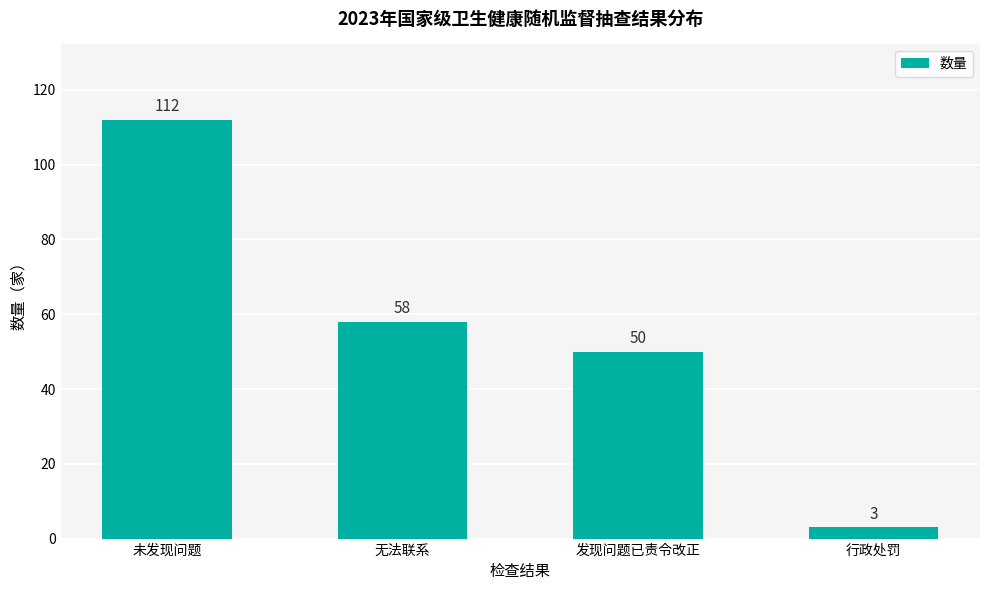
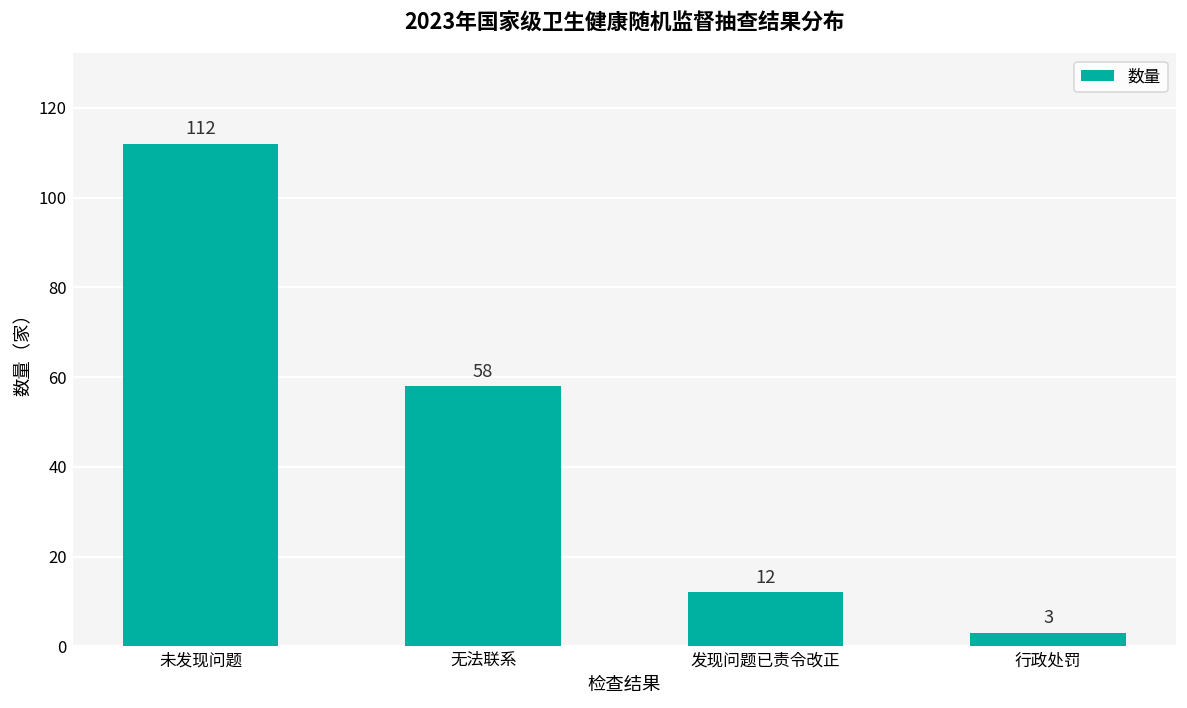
发现问题已责令改正: 50 -> 12
